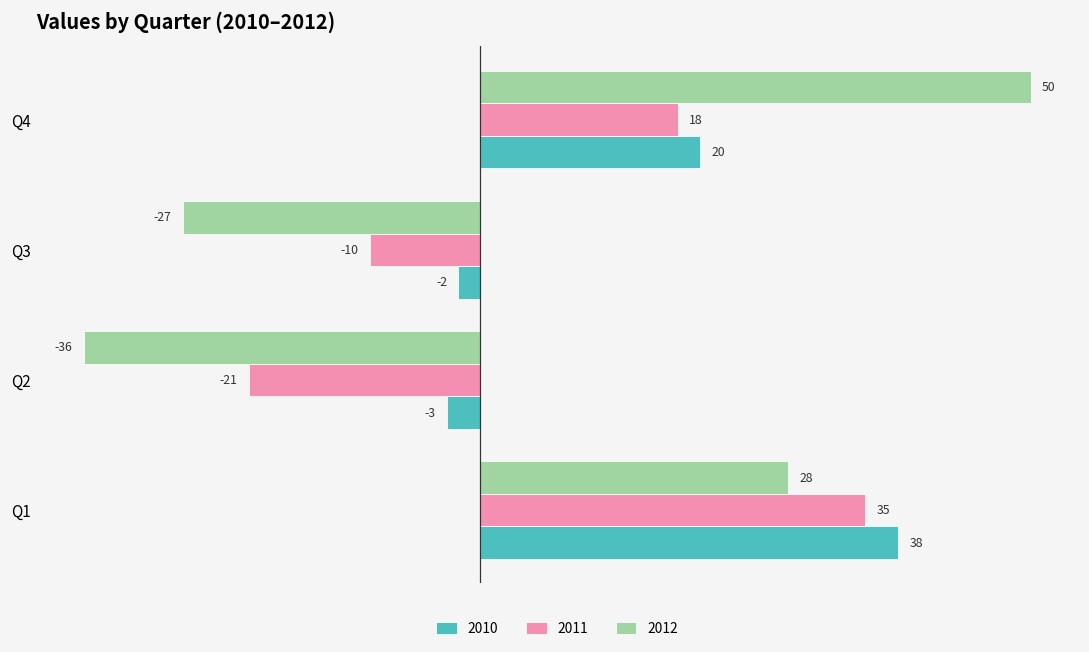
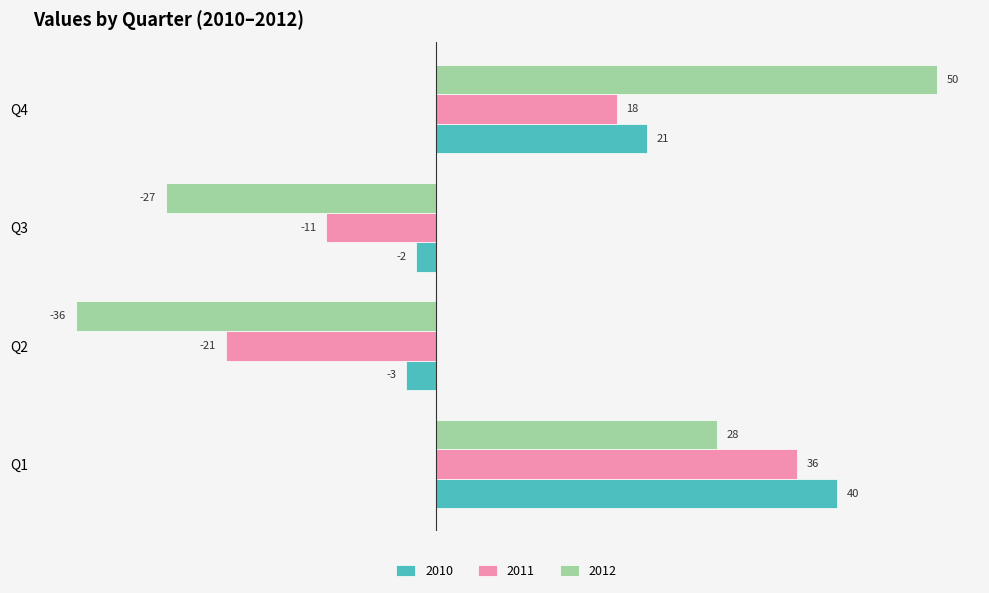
2010, Q4: 20 -> 21
2011, Q3: -10 -> -11
2011, Q1: 35 -> 36
2010, Q1: 38 -> 40
